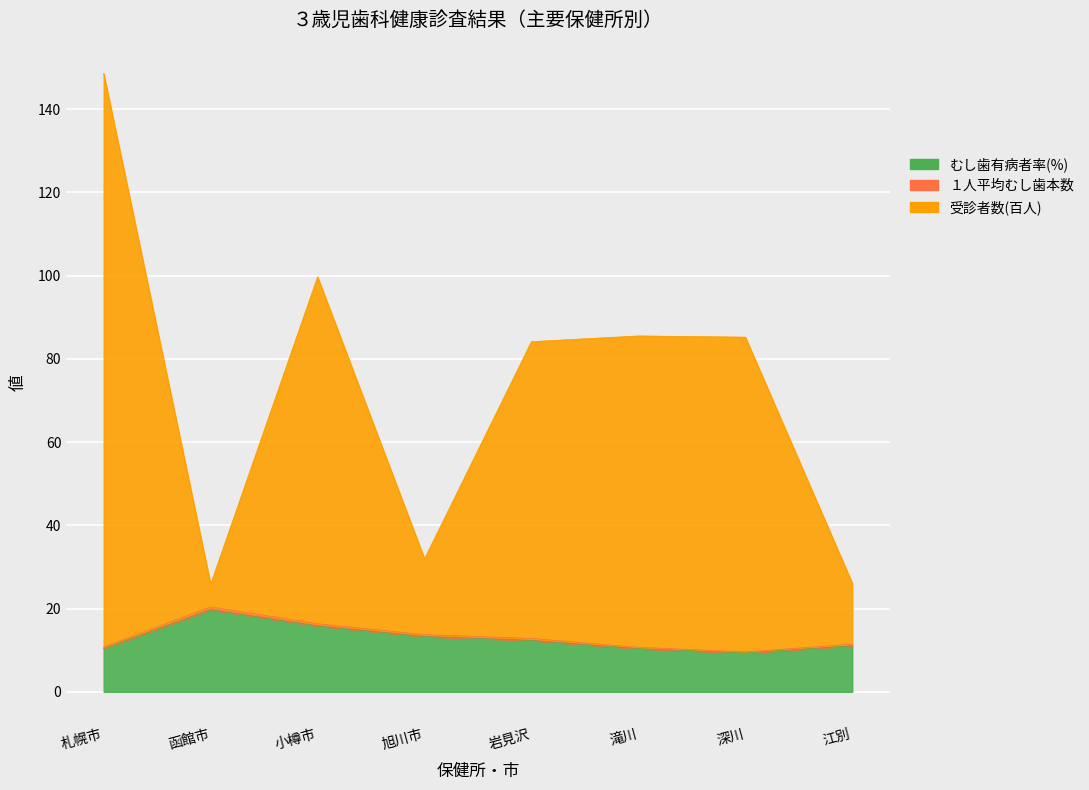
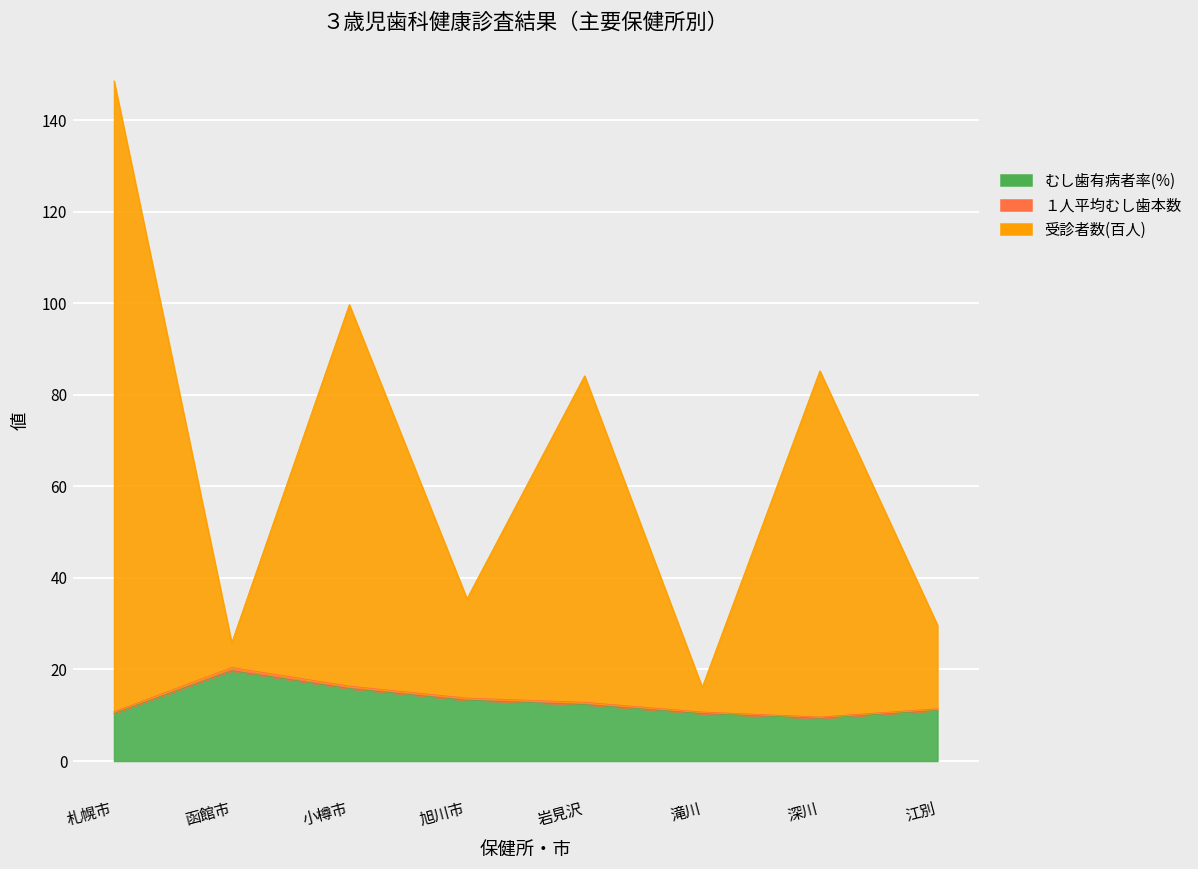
受診者数(百人), 旭川市: 18 -> 22
受診者数(百人), 滝川: 75 -> 5
受診者数(百人), 江別: 15 -> 18
